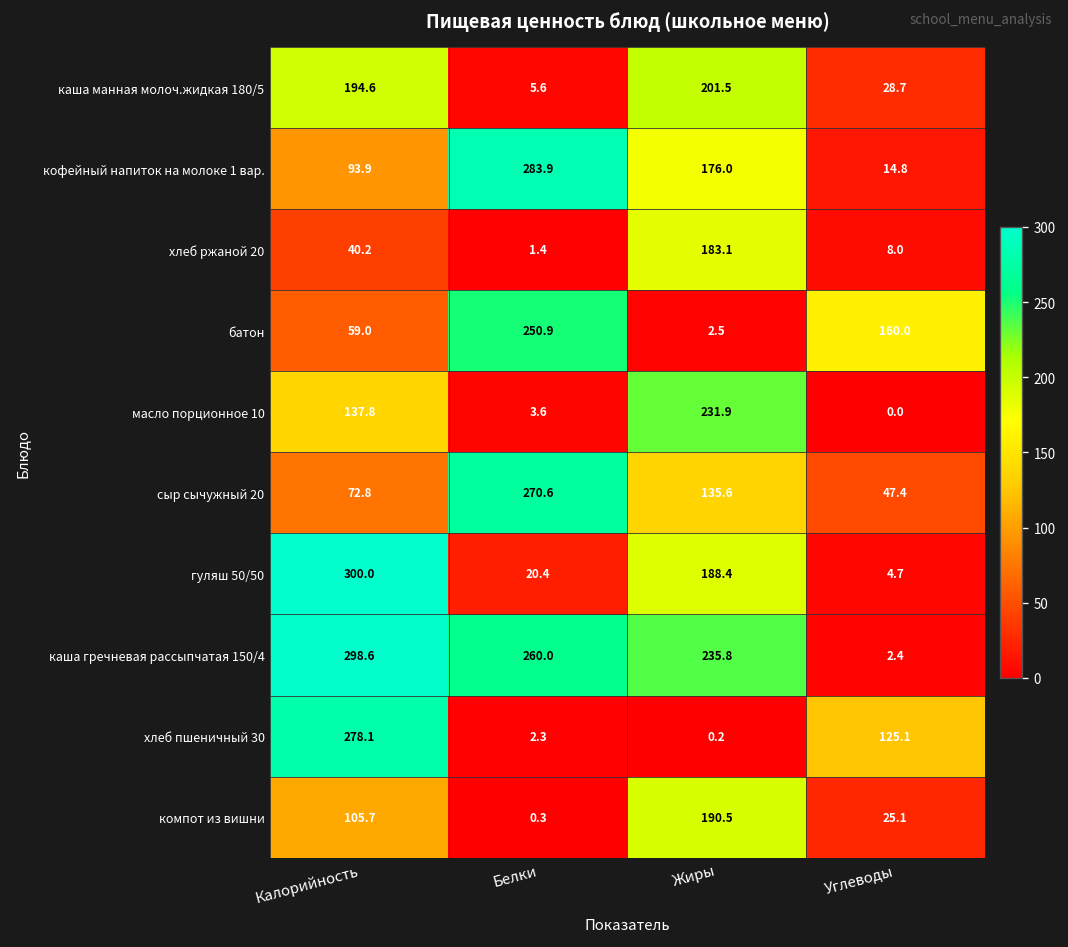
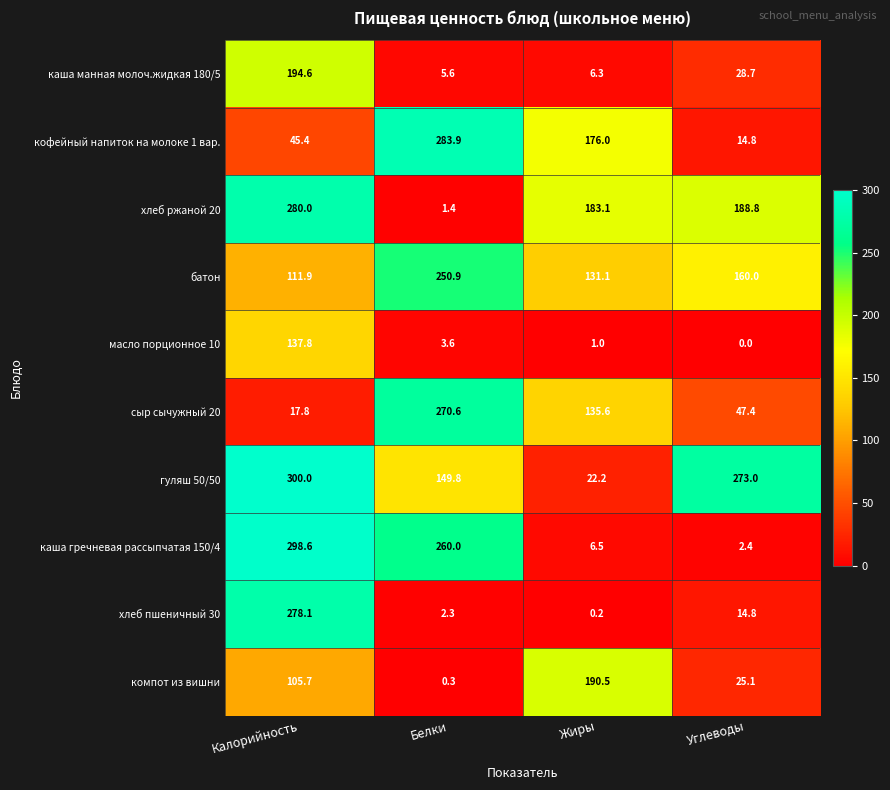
каша манная молоч.жидкая 180/5, Жиры: 201.5 -> 6.3
кофейный напиток на молоке 1 вар., Калорийность: 93.9 -> 45.4
хлеб ржаной 20, Калорийность: 40.2 -> 280.0
хлеб ржаной 20, Углеводы: 8.0 -> 188.8
батон, Калорийность: 59.0 -> 111.9
батон, Жиры: 2.5 -> 131.1
масло порционное 10, Жиры: 231.9 -> 1.0
сыр сычужный 20, Калорийность: 72.8 -> 17.8
гуляш 50/50, Белки: 20.4 -> 149.8
гуляш 50/50, Жиры: 188.4 -> 22.2
гуляш 50/50, Углеводы: 4.7 -> 273.0
каша гречневая рассыпчатая 150/4, Жиры: 235.8 -> 6.5
хлеб пшеничный 30, Углеводы: 125.1 -> 14.8
